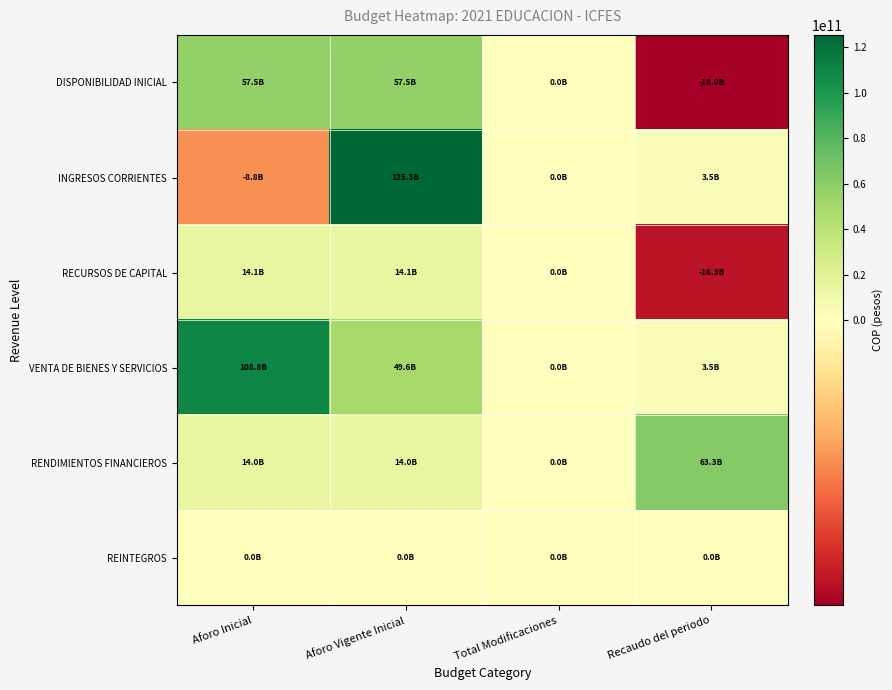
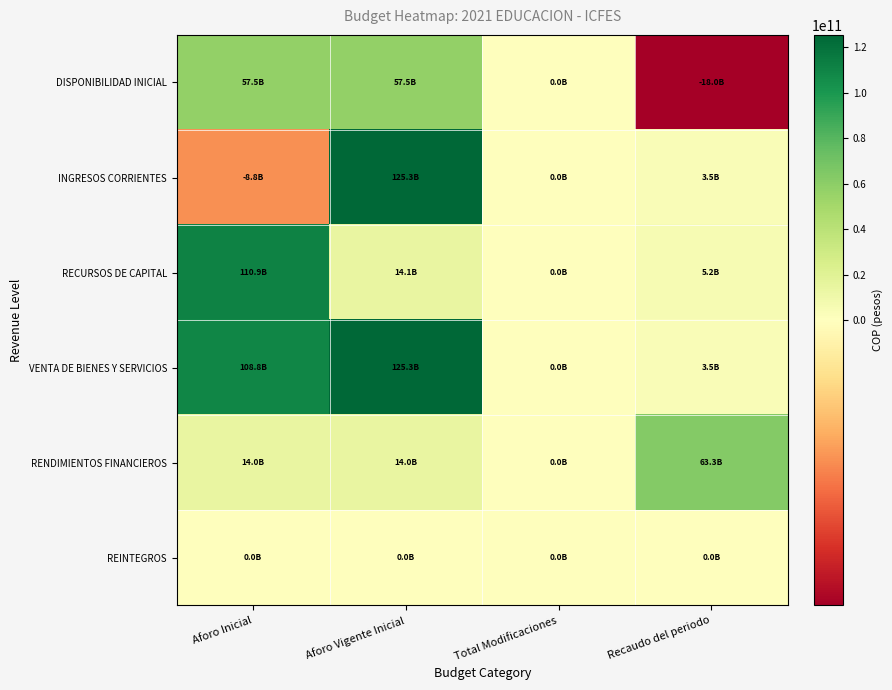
RECURSOS DE CAPITAL, Aforo Inicial: 14.1B -> 110.9B
RECURSOS DE CAPITAL, Recaudo del periodo: -16.3B -> 5.2B
VENTA DE BIENES Y SERVICIOS, Aforo Vigente Inicial: 49.6B -> 125.3B
